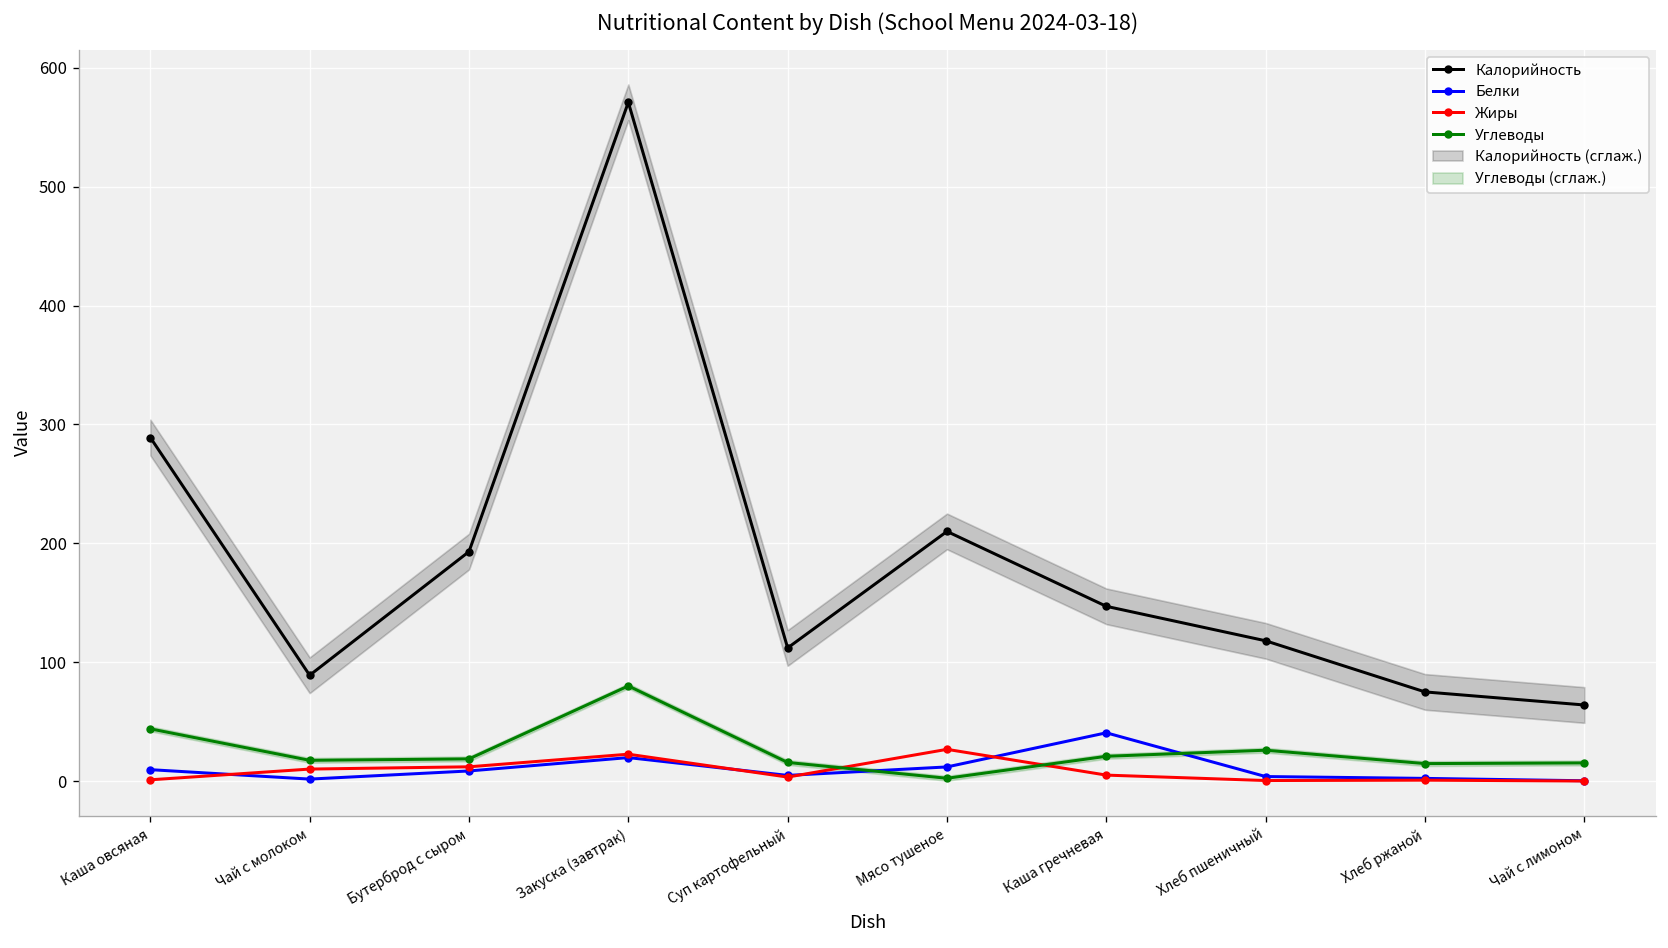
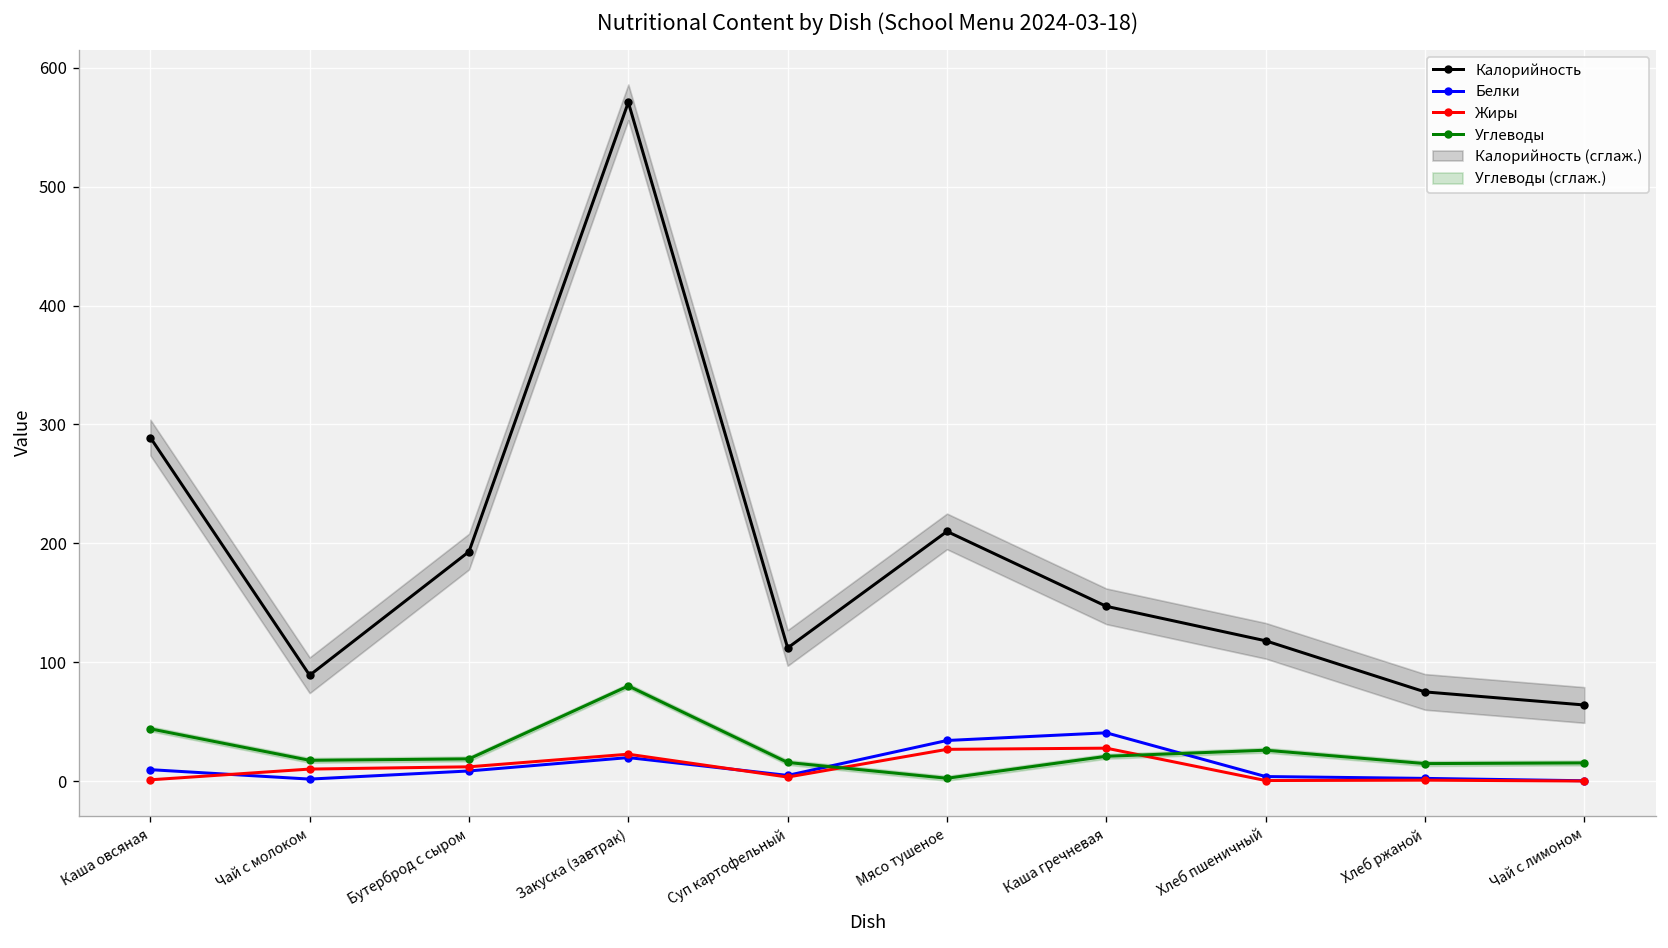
Белки, Мясо тушеное: 10 -> 30
Жиры, Каша гречневая: 10 -> 30
